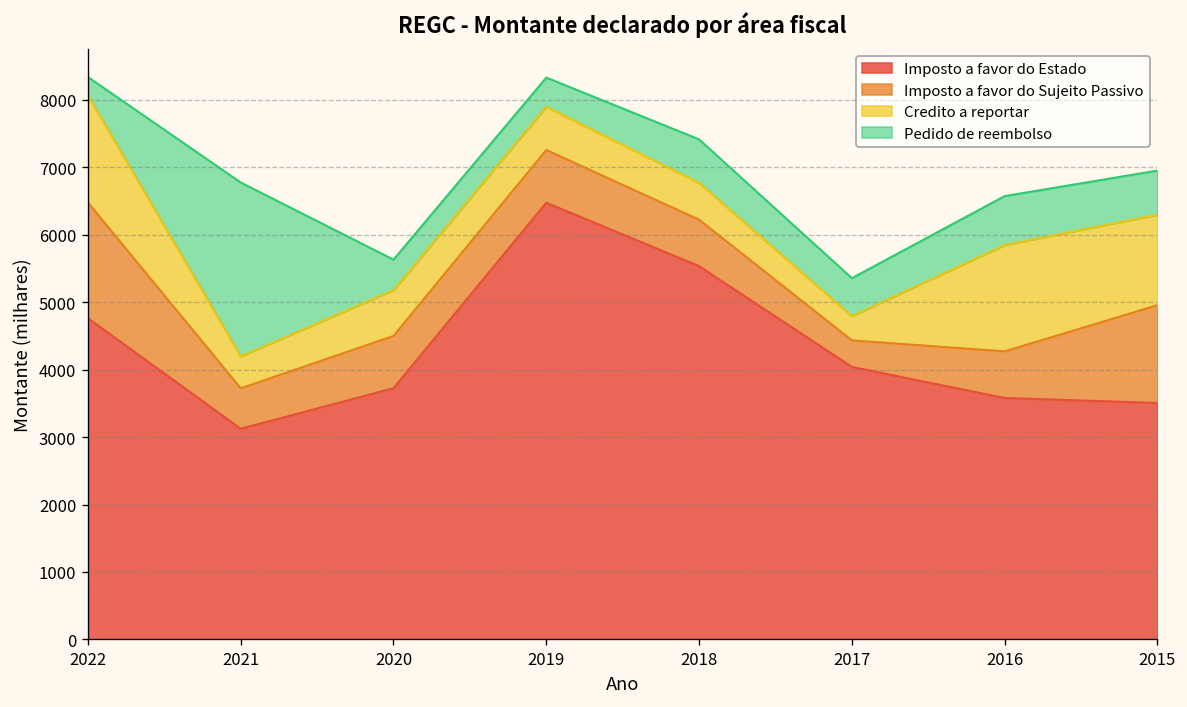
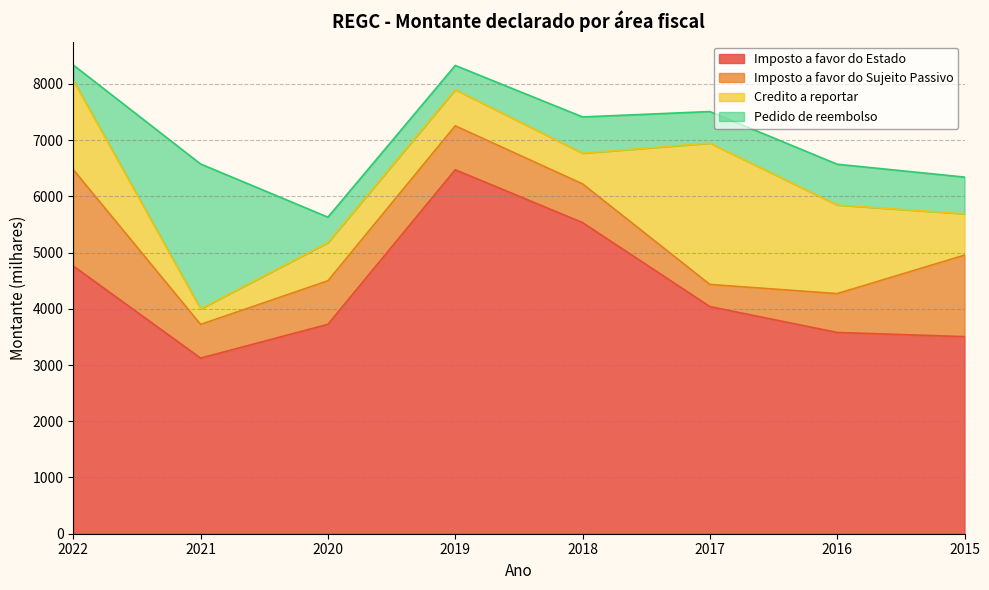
Credito a reportar, 2021: 500 -> 300
Credito a reportar, 2017: 400 -> 2500
Credito a reportar, 2015: 1300 -> 700
